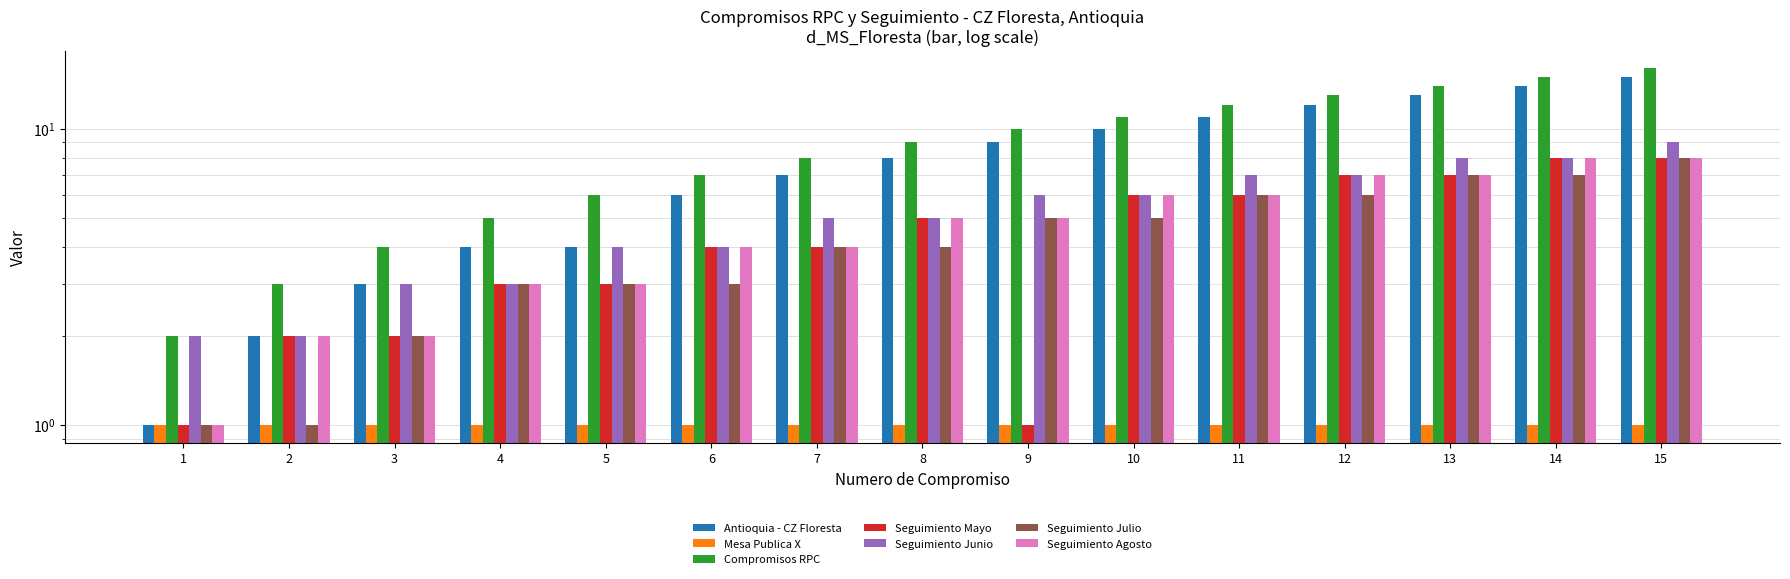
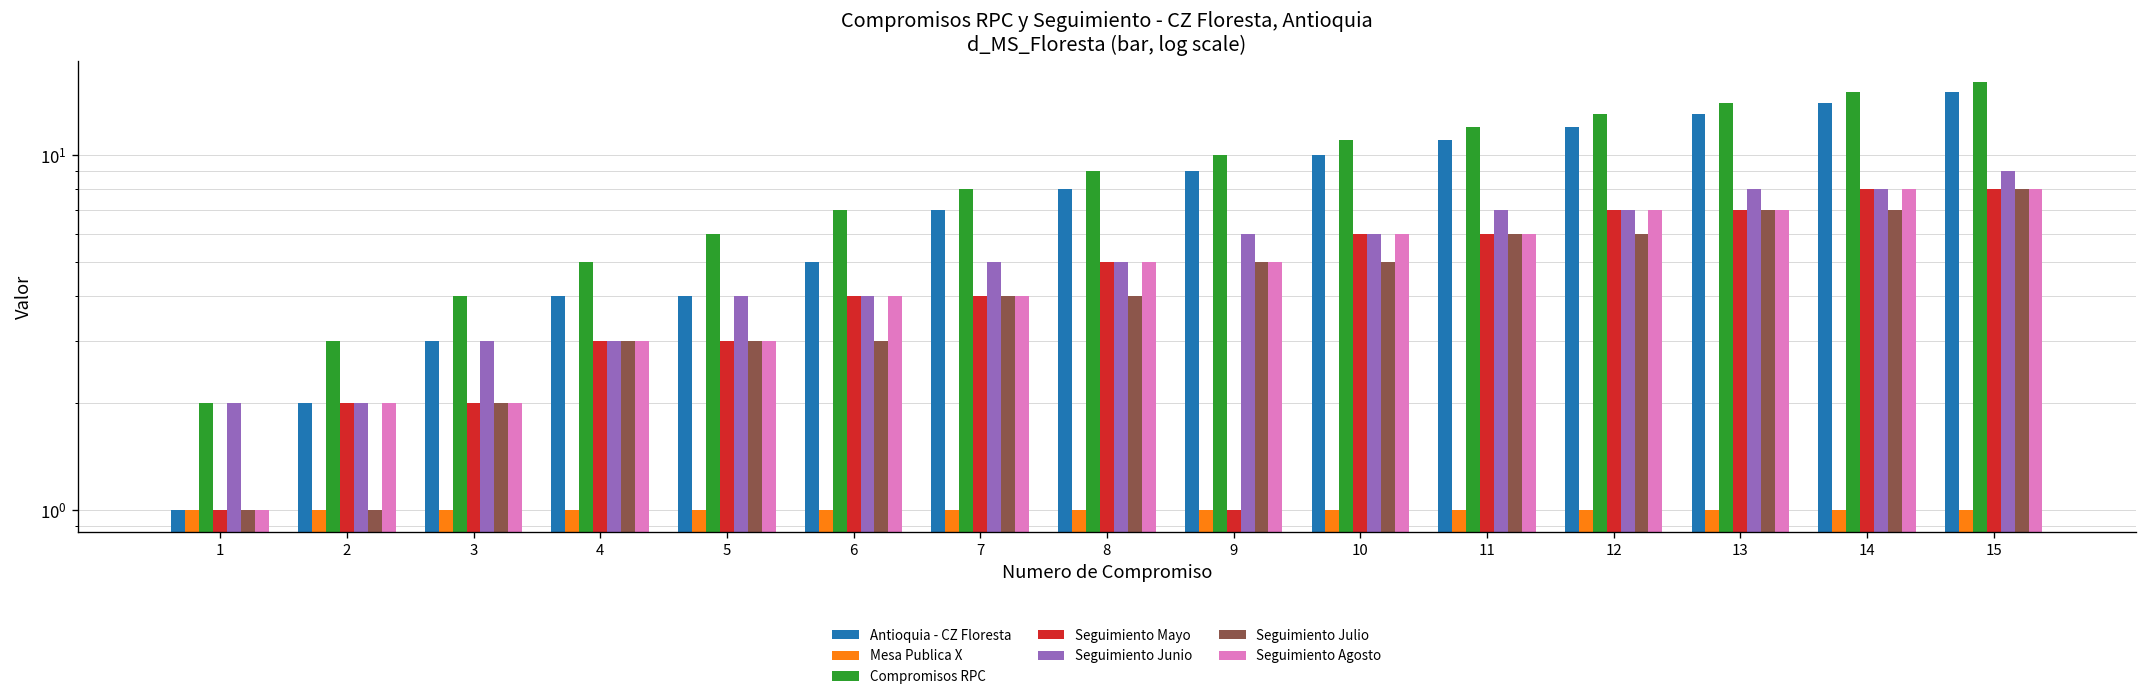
Antioquia - CZ Floresta, 6: 6 -> 5
